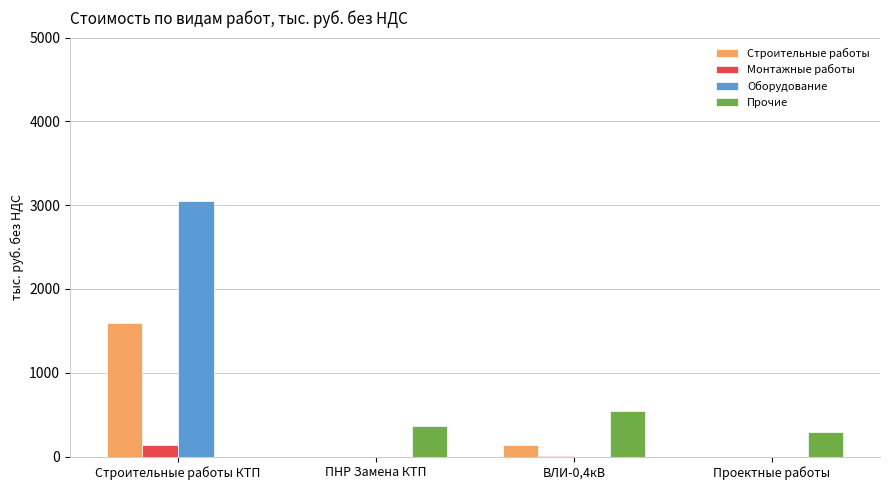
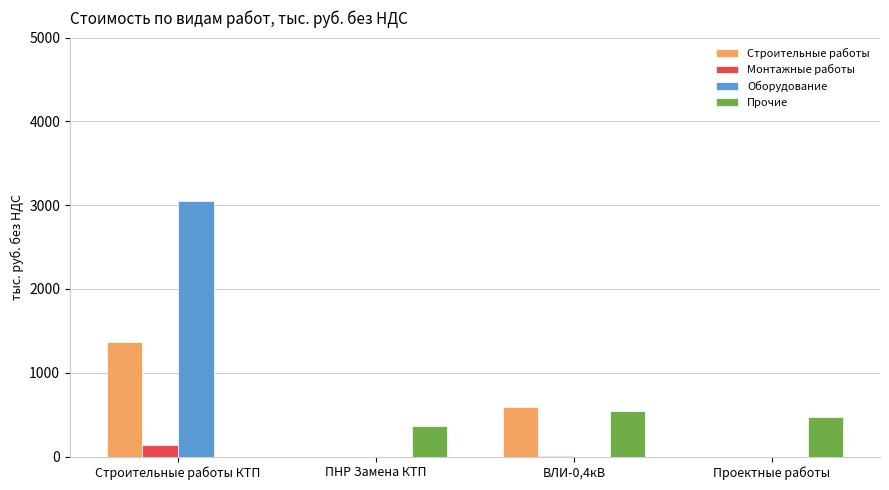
Строительные работы, Строительные работы КТП: 1600 -> 1400
Строительные работы, ВЛИ-0,4кВ: 100 -> 600
Прочие, Проектные работы: 300 -> 500
